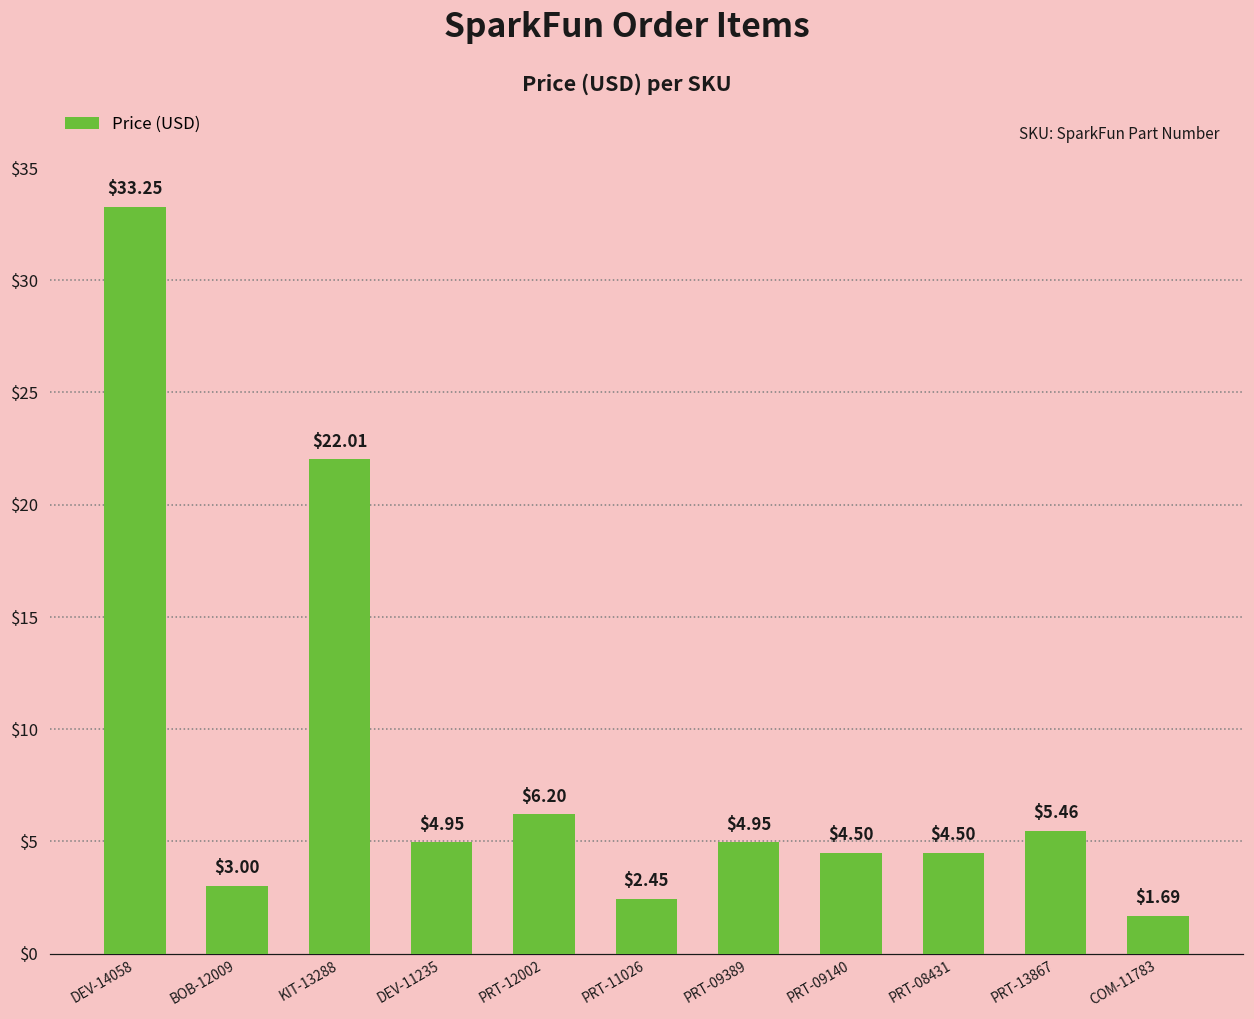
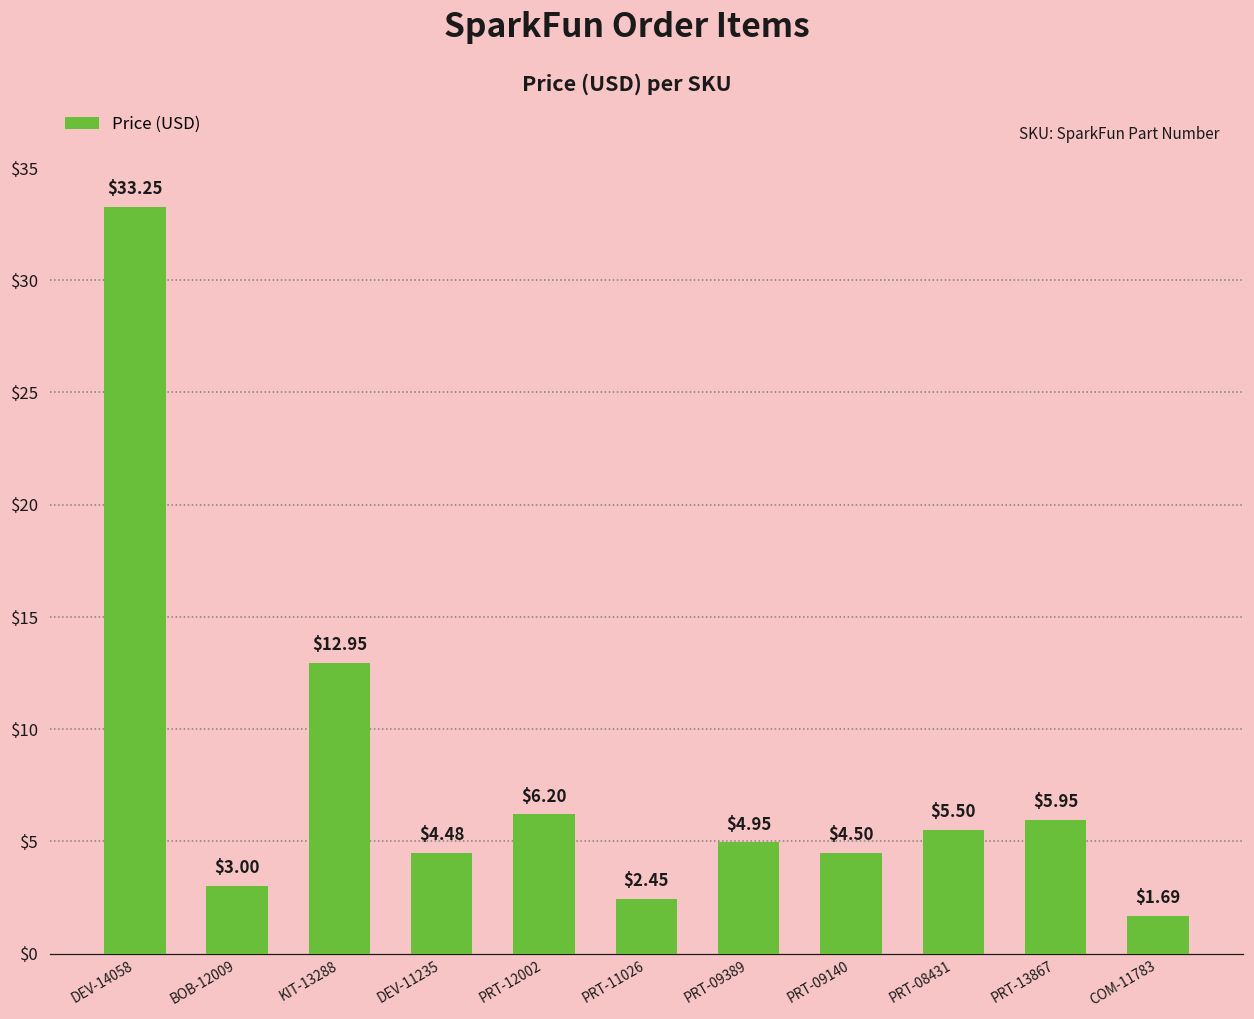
KIT-13288: $22.01 -> $12.95
DEV-11235: $4.95 -> $4.48
PRT-08431: $4.50 -> $5.50
PRT-13867: $5.46 -> $5.95
